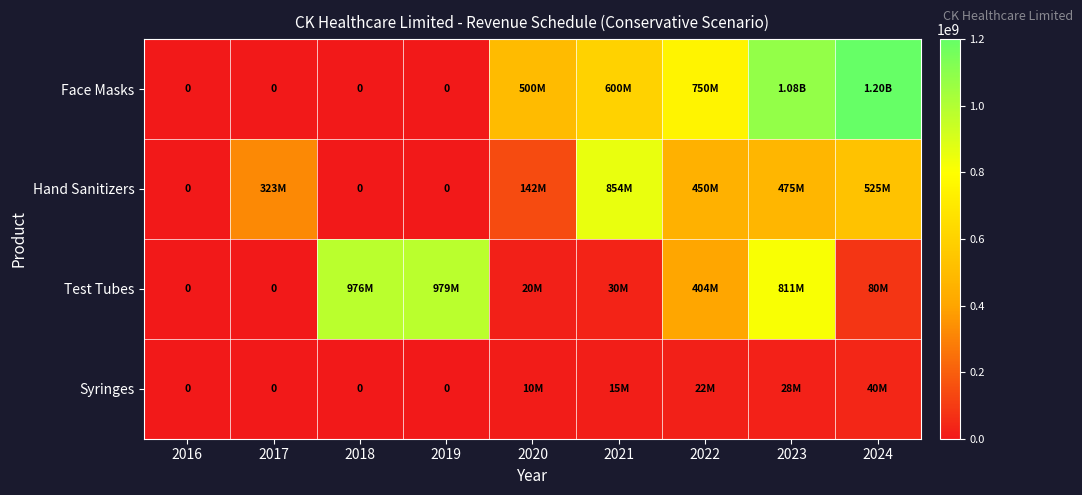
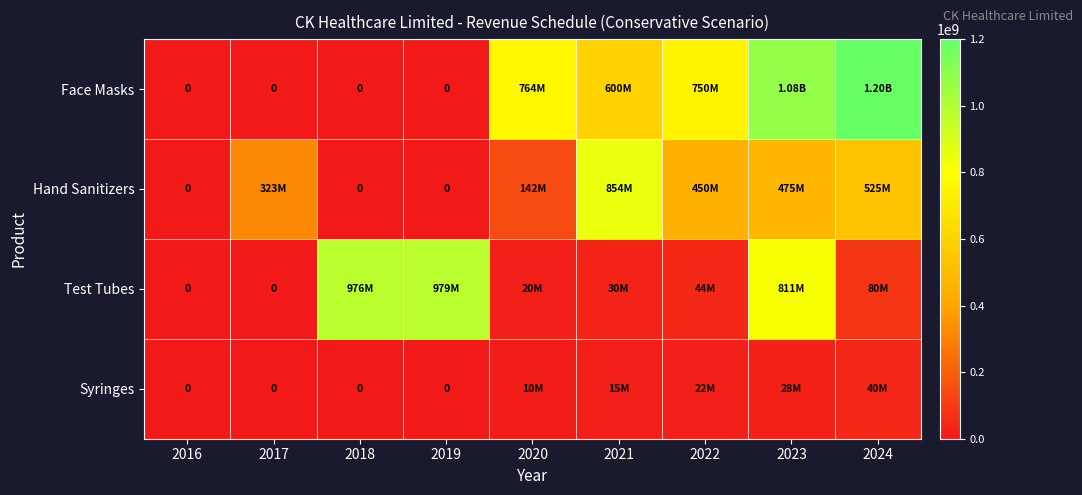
Face Masks, 2020: 500M -> 764M
Test Tubes, 2022: 404M -> 44M
